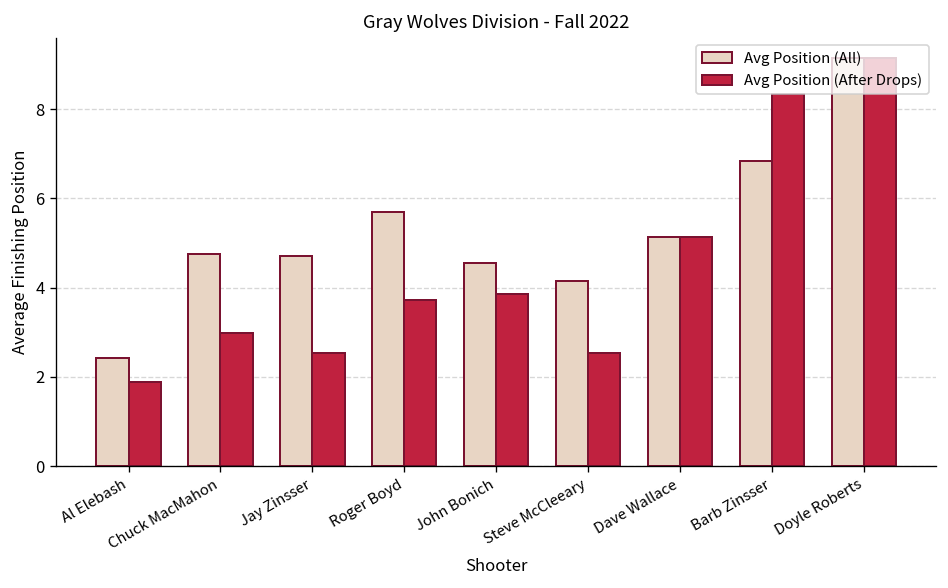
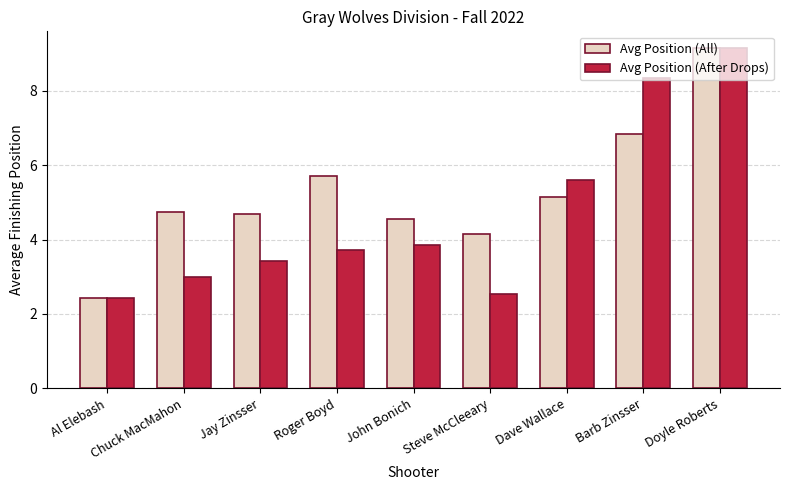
Avg Position (After Drops), Al Elebash: 1.9 -> 2.4
Avg Position (After Drops), Jay Zinsser: 2.5 -> 3.4
Avg Position (After Drops), Dave Wallace: 5.1 -> 5.6
